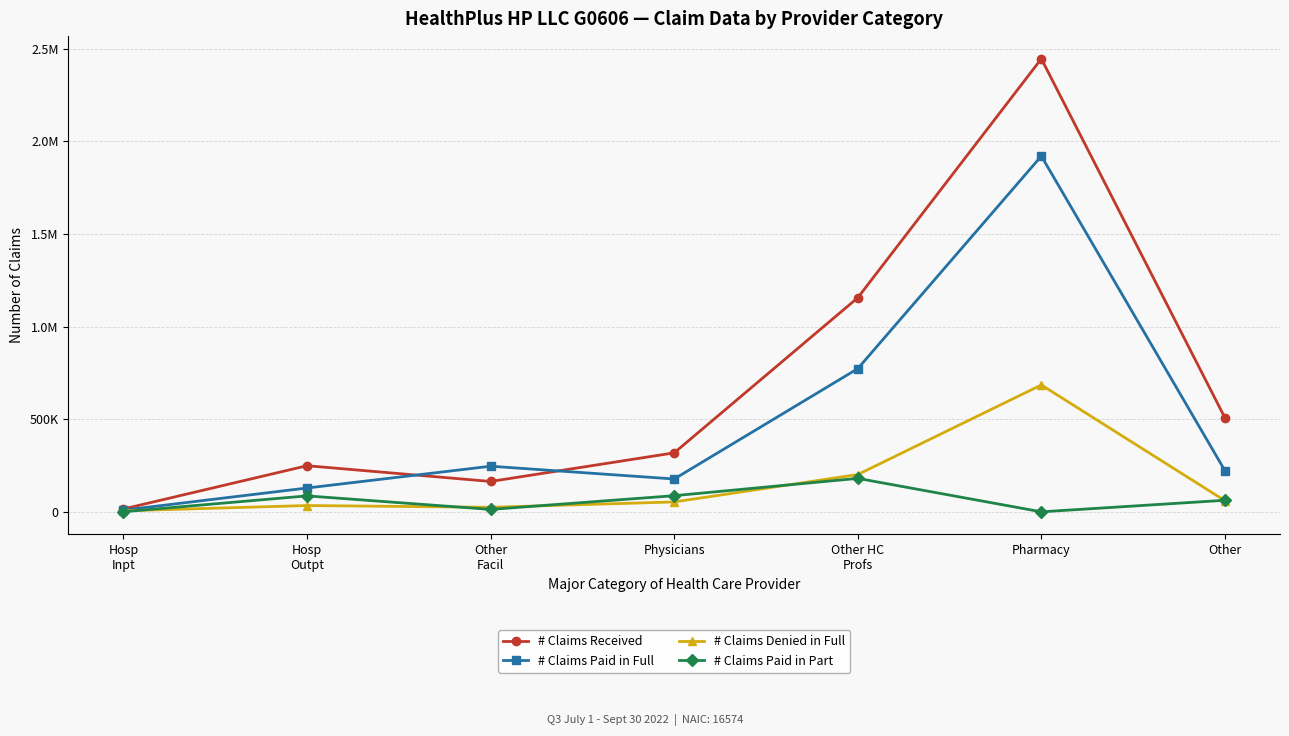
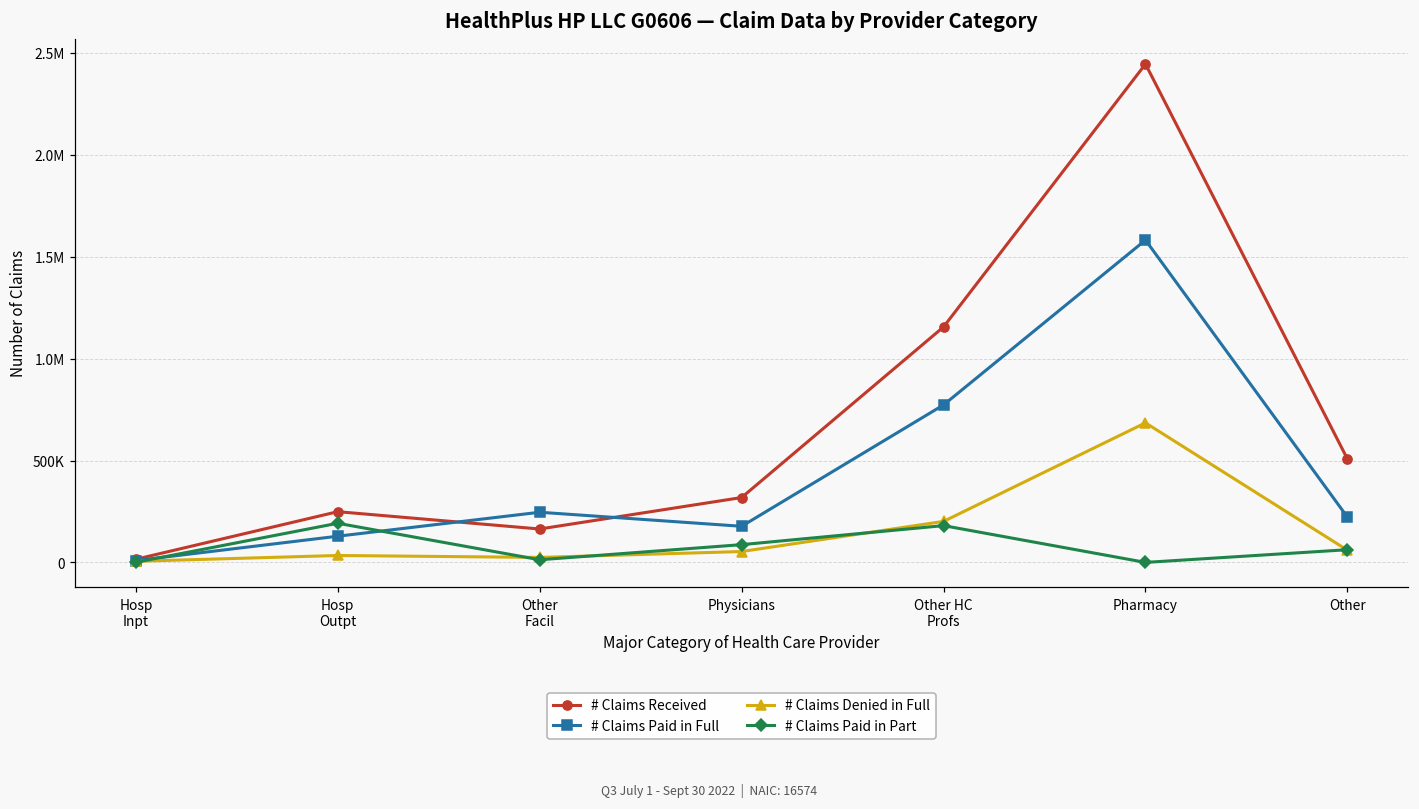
# Claims Paid in Part, Hosp Outpt: 90000 -> 190000
# Claims Paid in Full, Pharmacy: 1920000 -> 1580000
